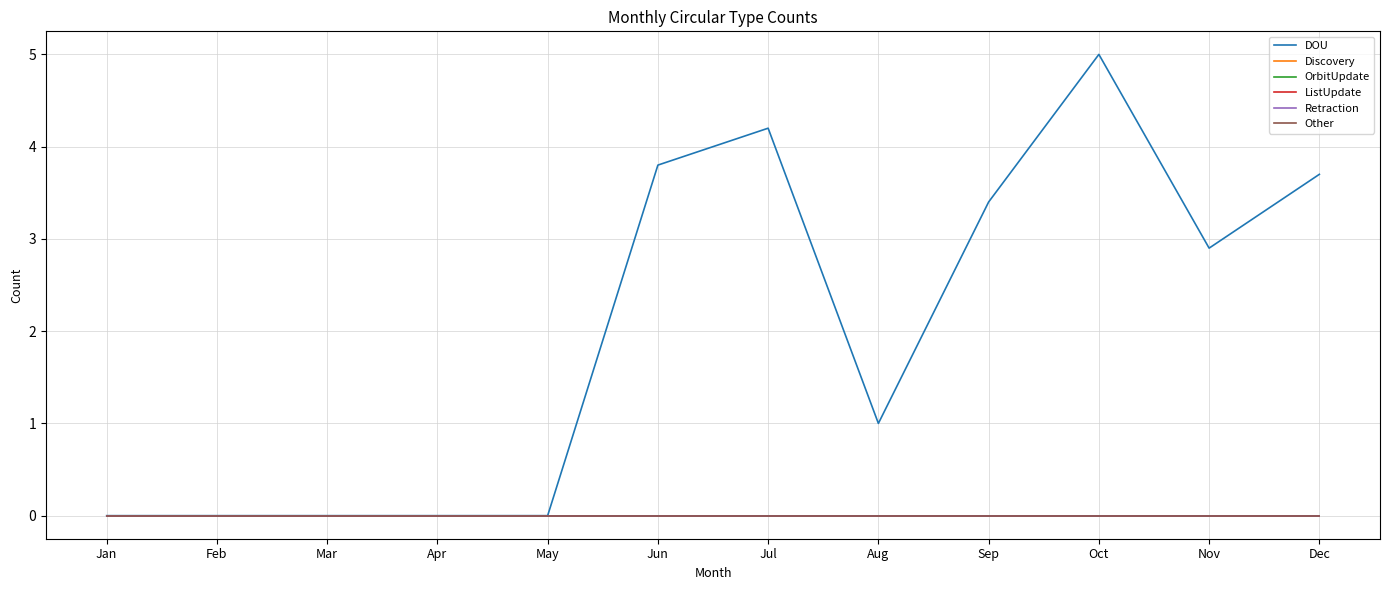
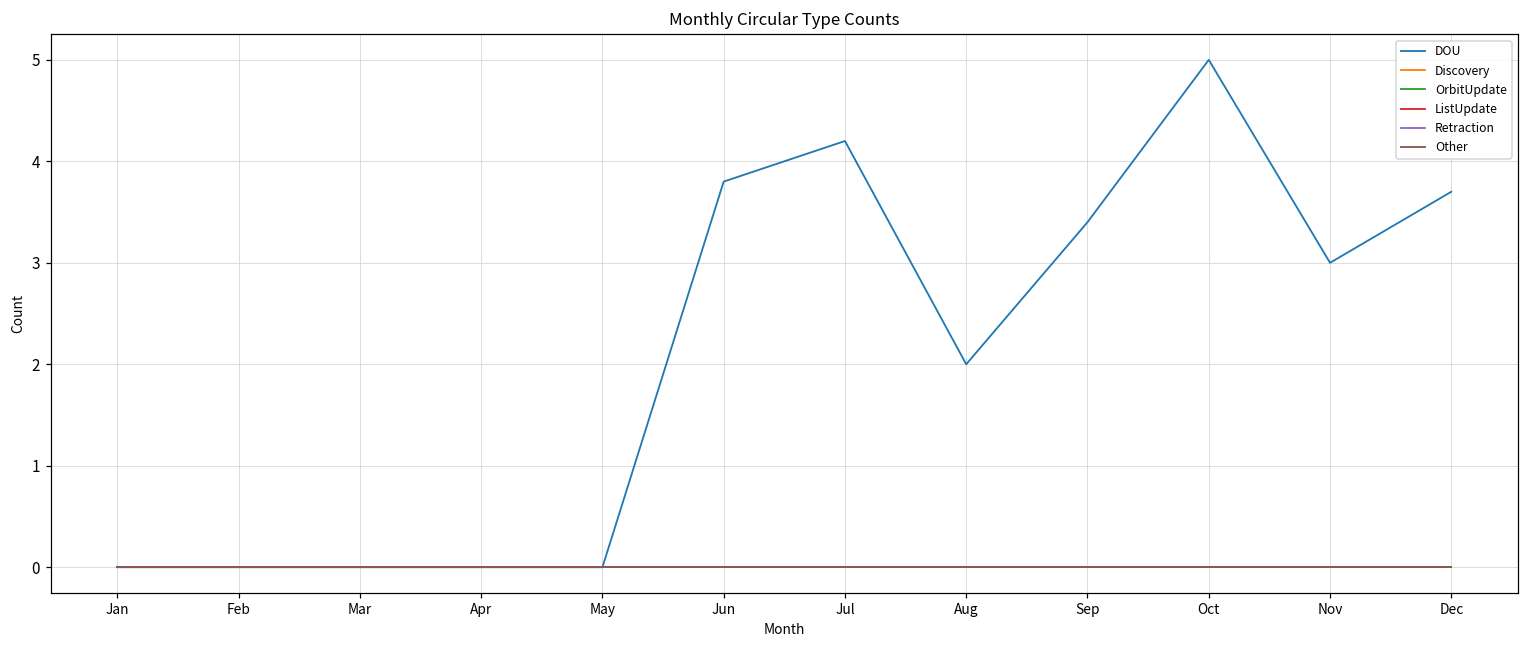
DOU, Aug: 1 -> 2
DOU, Nov: 2.9 -> 3.0
